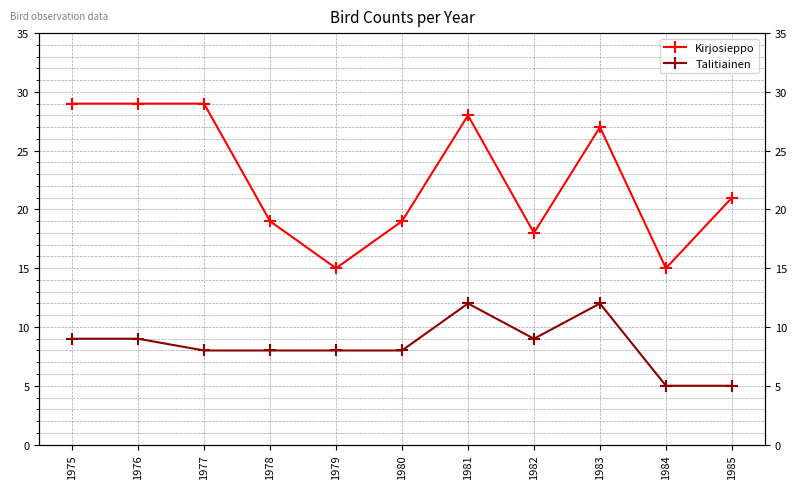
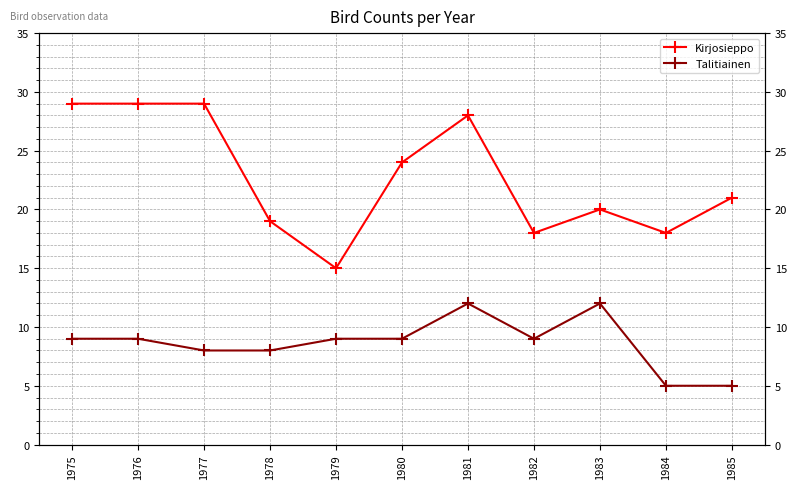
Talitiainen, 1979: 8 -> 9
Kirjosieppo, 1980: 19 -> 24
Talitiainen, 1980: 8 -> 9
Kirjosieppo, 1983: 27 -> 20
Kirjosieppo, 1984: 15 -> 18
